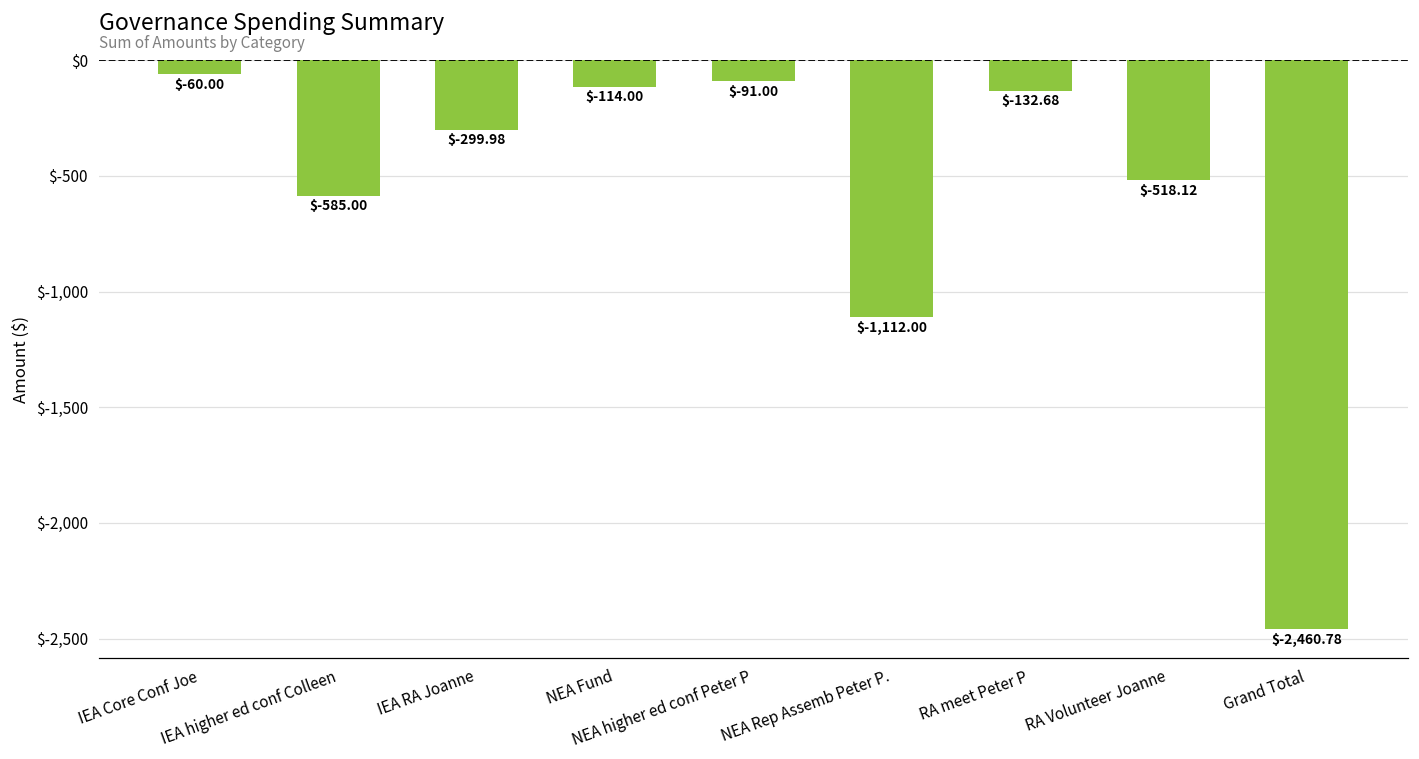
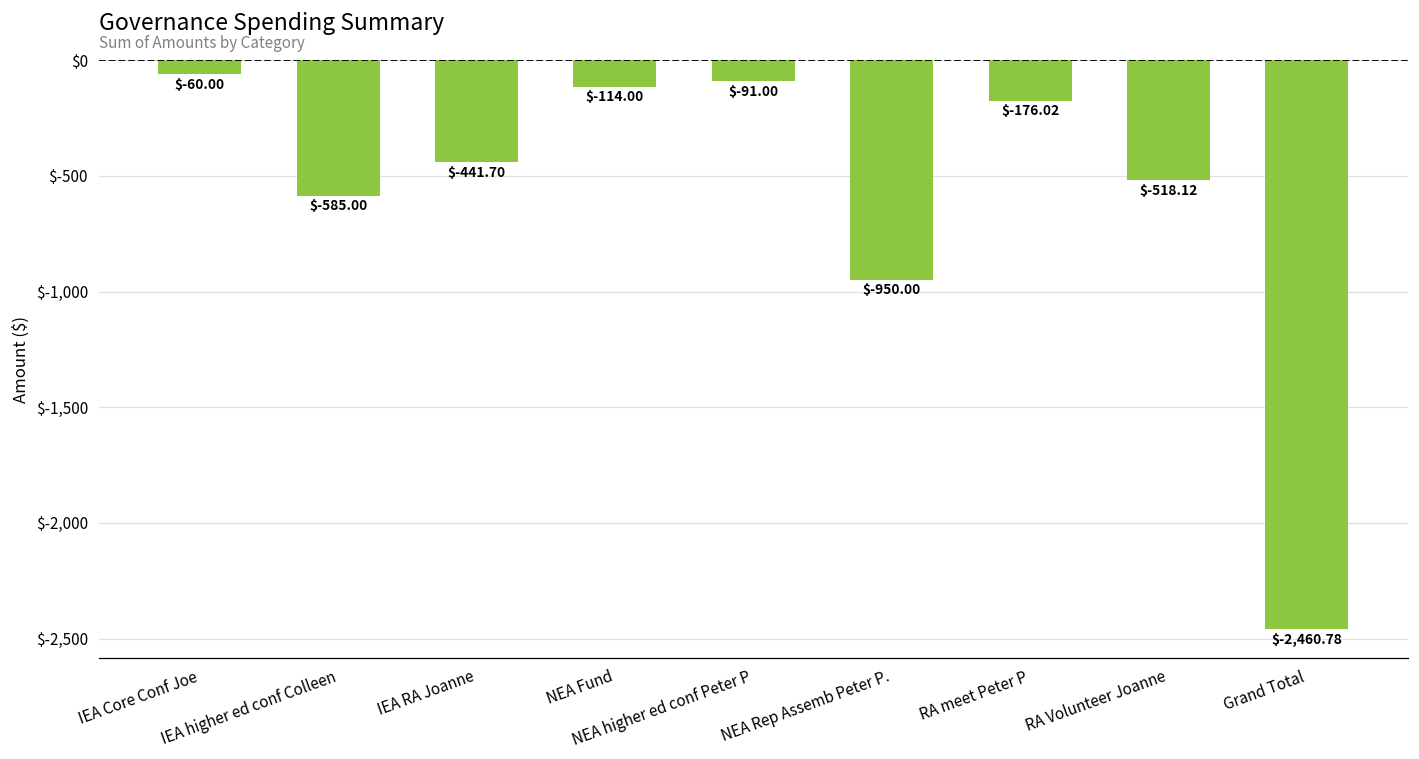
IEA RA Joanne: $-299.98 -> $-441.70
NEA Rep Assemb Peter P.: $-1,112.00 -> $-950.00
RA meet Peter P: $-132.68 -> $-176.02
